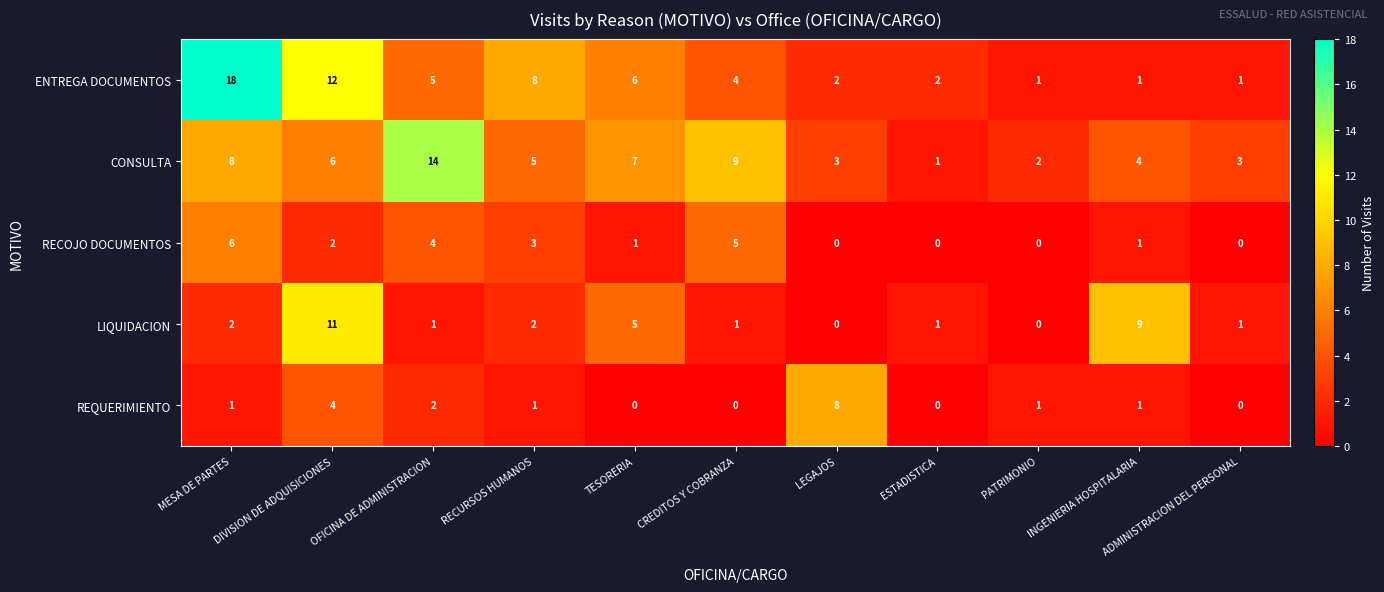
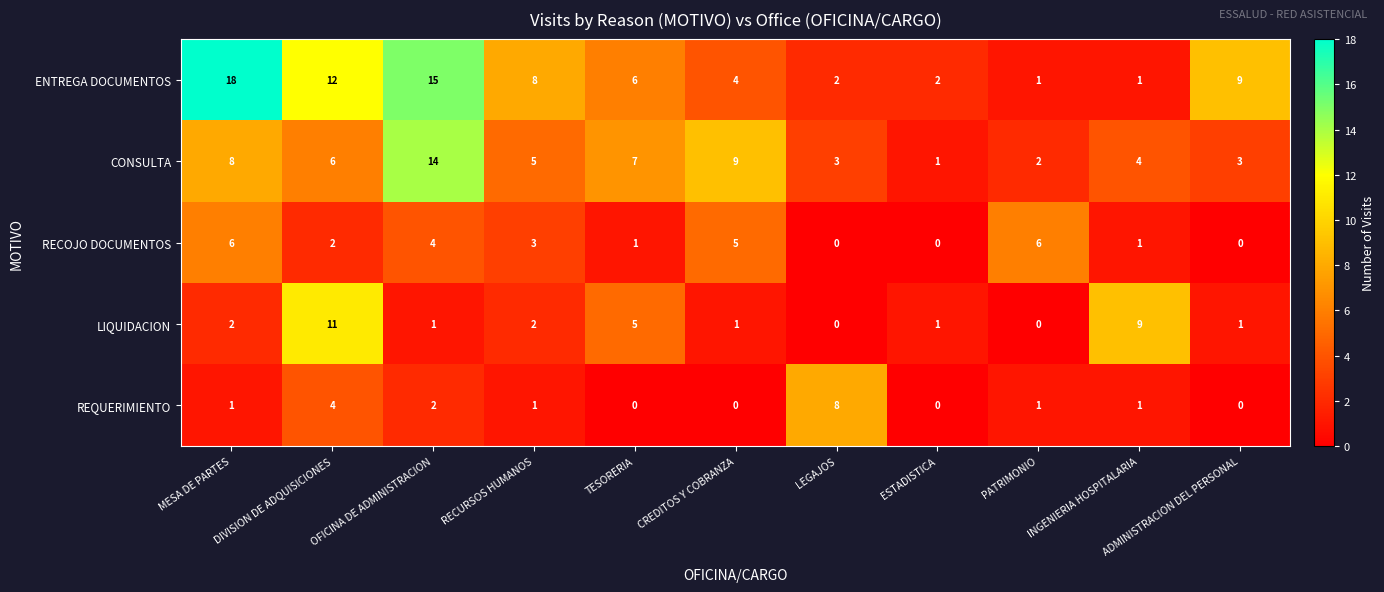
ENTREGA DOCUMENTOS, OFICINA DE ADMINISTRACION: 5 -> 15
ENTREGA DOCUMENTOS, ADMINISTRACION DEL PERSONAL: 1 -> 9
RECOJO DOCUMENTOS, PATRIMONIO: 0 -> 6
